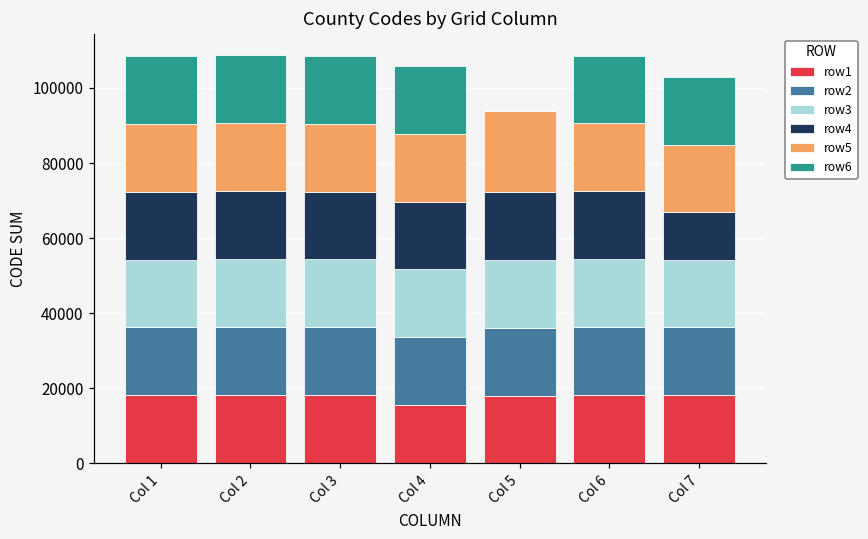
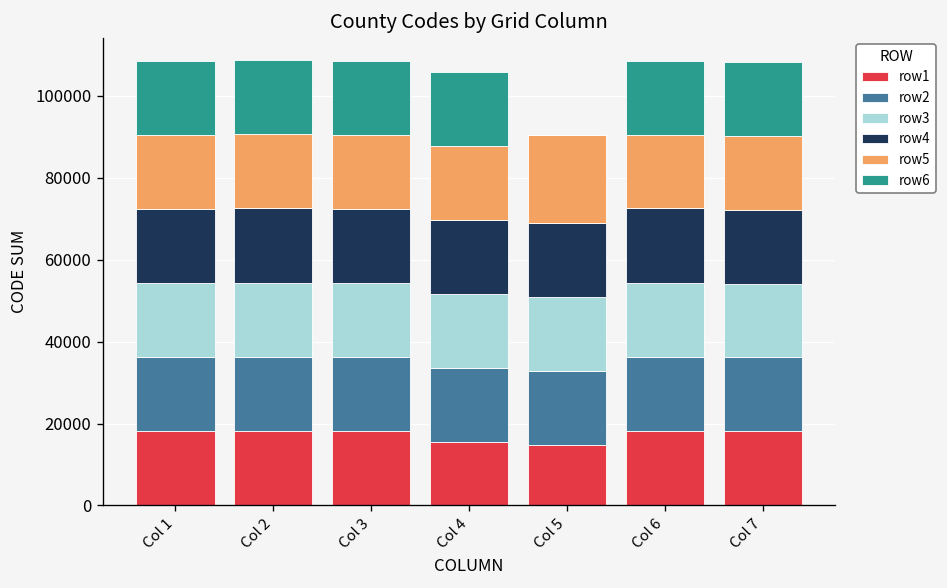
row1, Col 5: 18000 -> 15000
row4, Col 7: 13000 -> 18000
